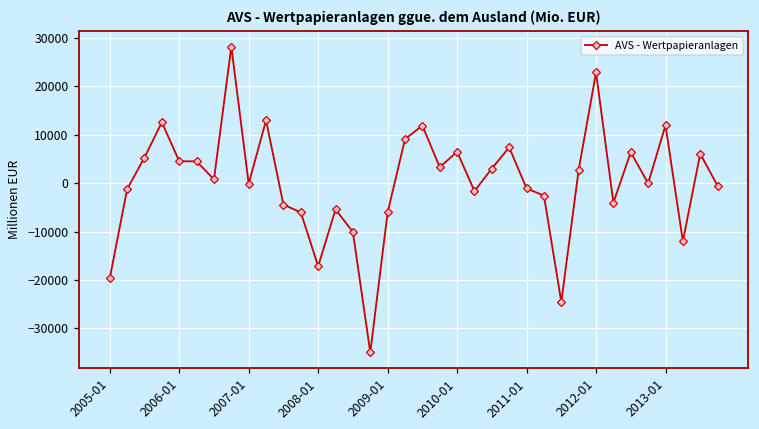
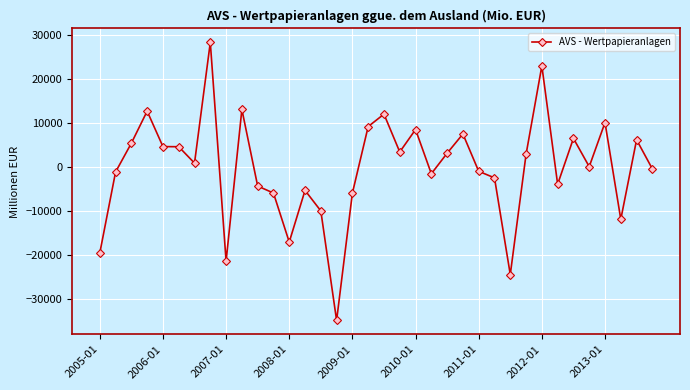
2007-01: 0 -> -21000
2010-01: 6000 -> 8000
2013-01: 12000 -> 10000
